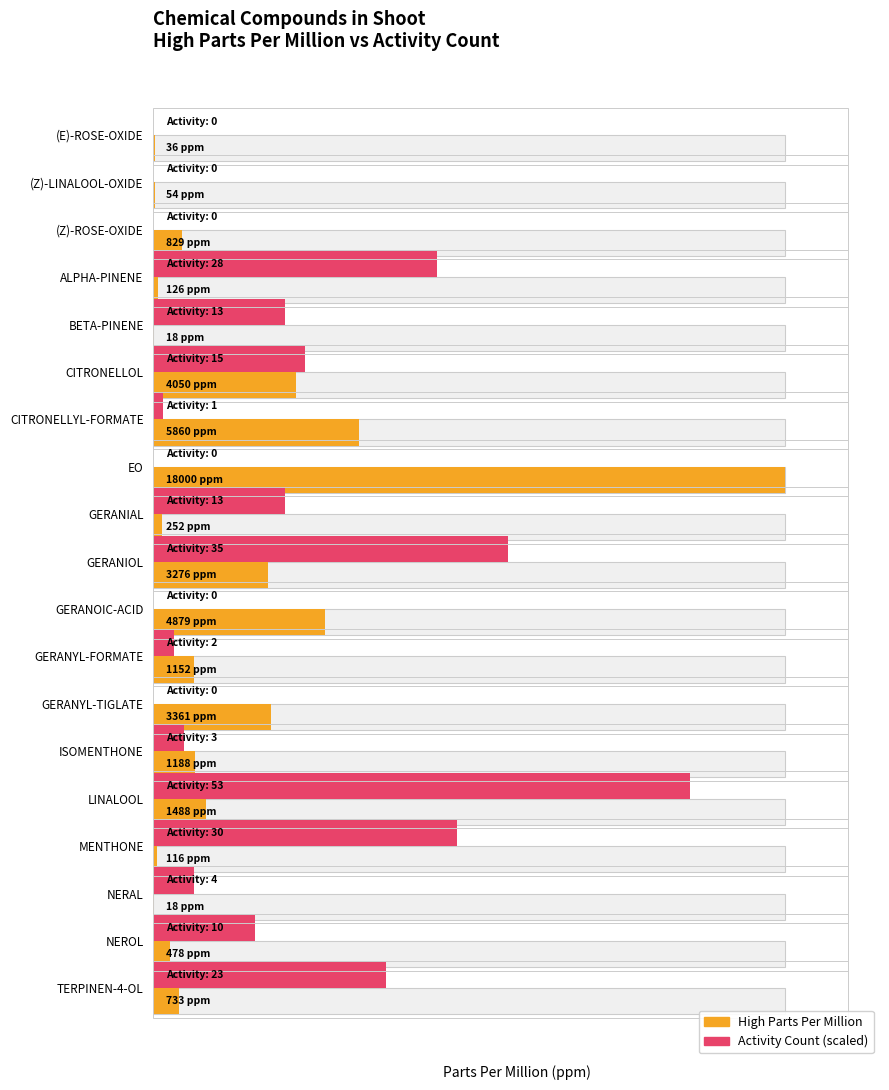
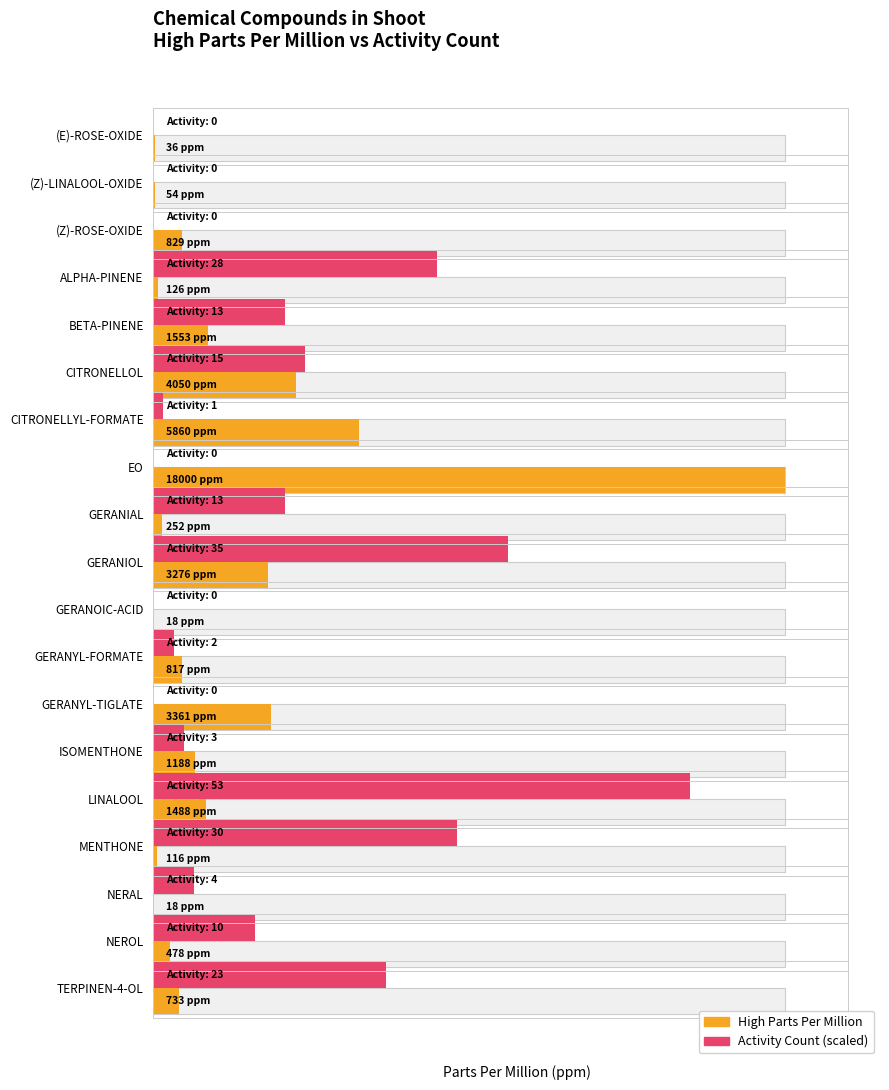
High Parts Per Million, BETA-PINENE: 18 -> 1553
High Parts Per Million, GERANOIC-ACID: 4879 -> 18
High Parts Per Million, GERANYL-FORMATE: 1152 -> 817
